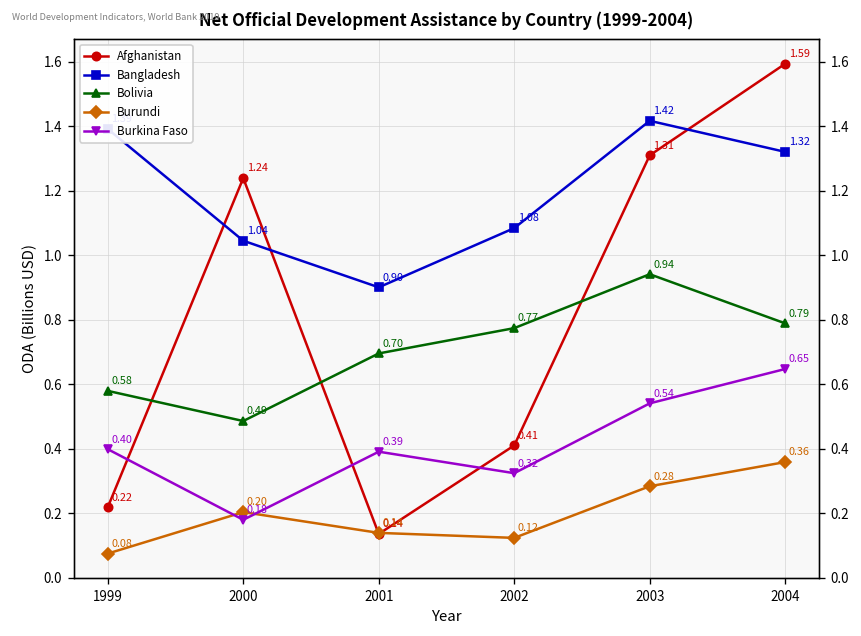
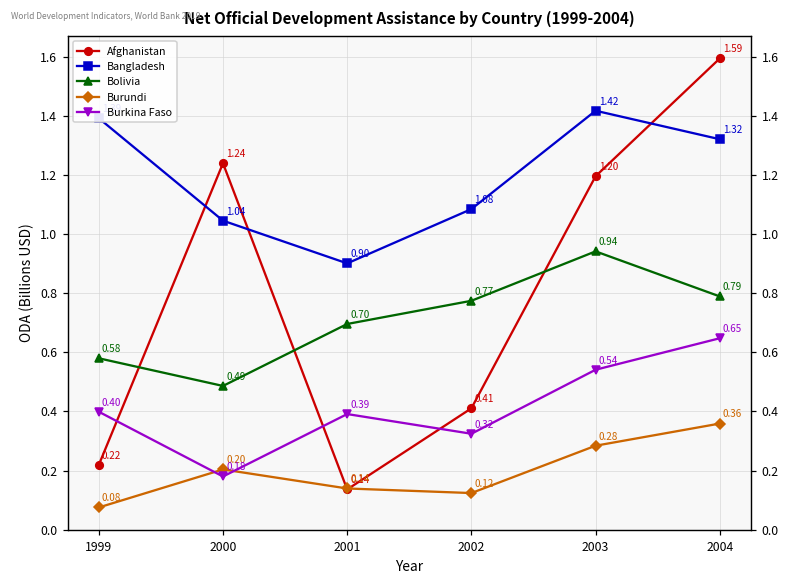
Afghanistan, 2003: 1.31 -> 1.20
